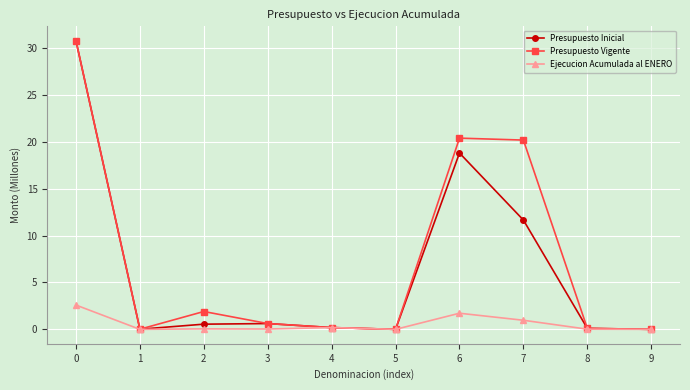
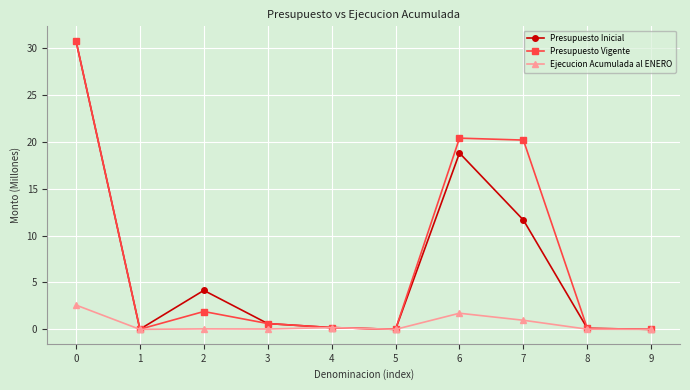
Presupuesto Inicial, 2: 1 -> 4
